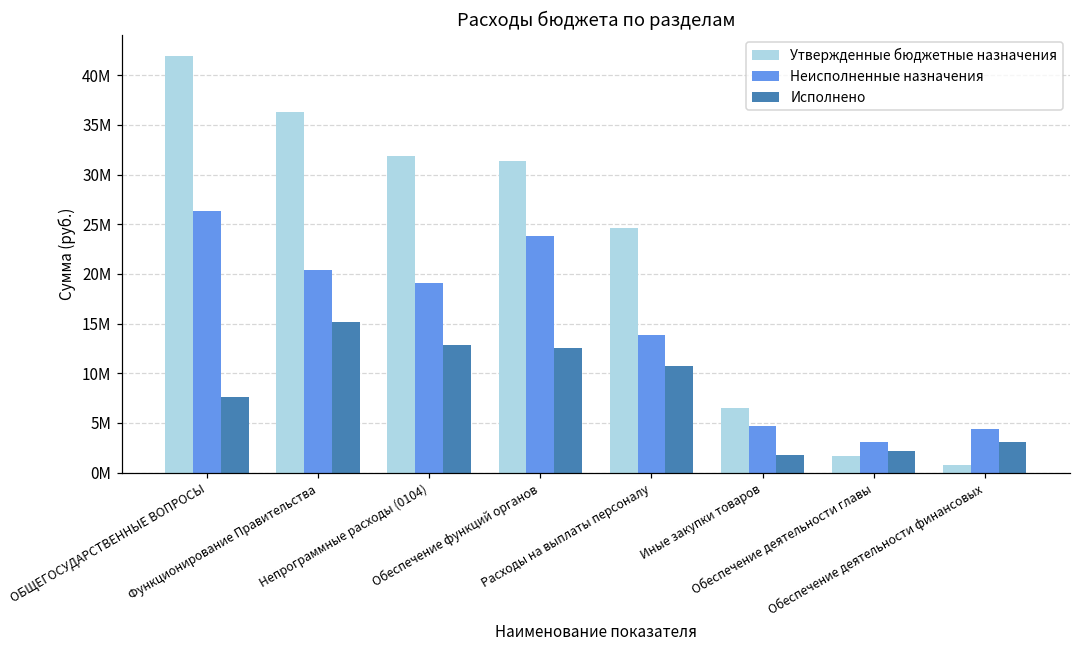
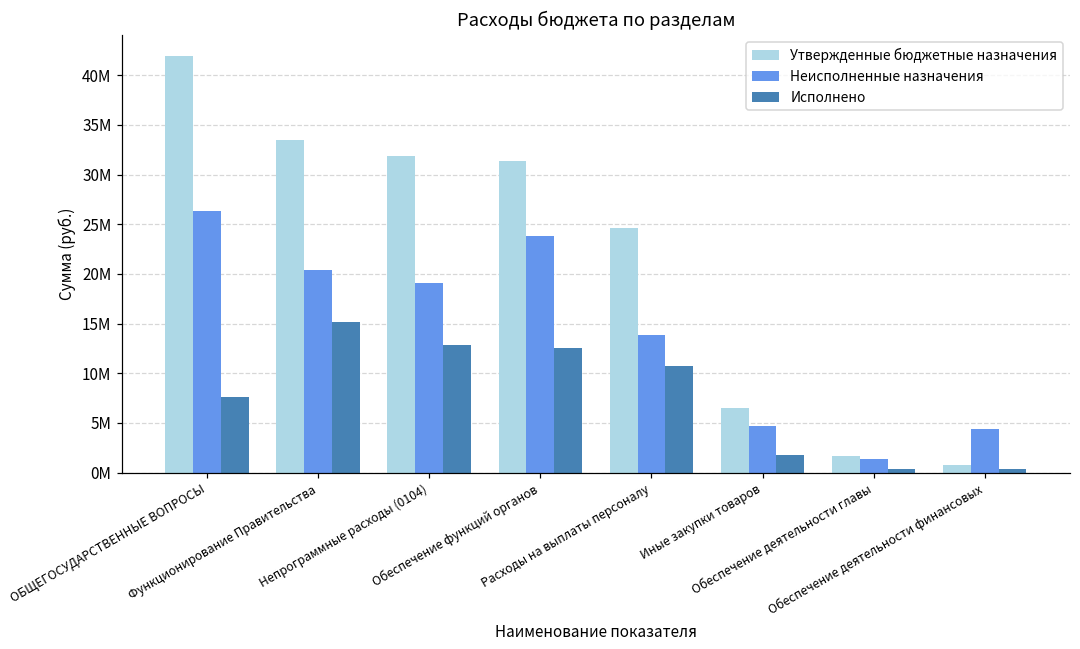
Утвержденные бюджетные назначения, Функционирование Правительства: 36000000 -> 34000000
Неисполненные назначения, Обеспечение деятельности главы: 3000000 -> 1000000
Исполнено, Обеспечение деятельности главы: 2000000 -> 0
Исполнено, Обеспечение деятельности финансовых: 3000000 -> 0
